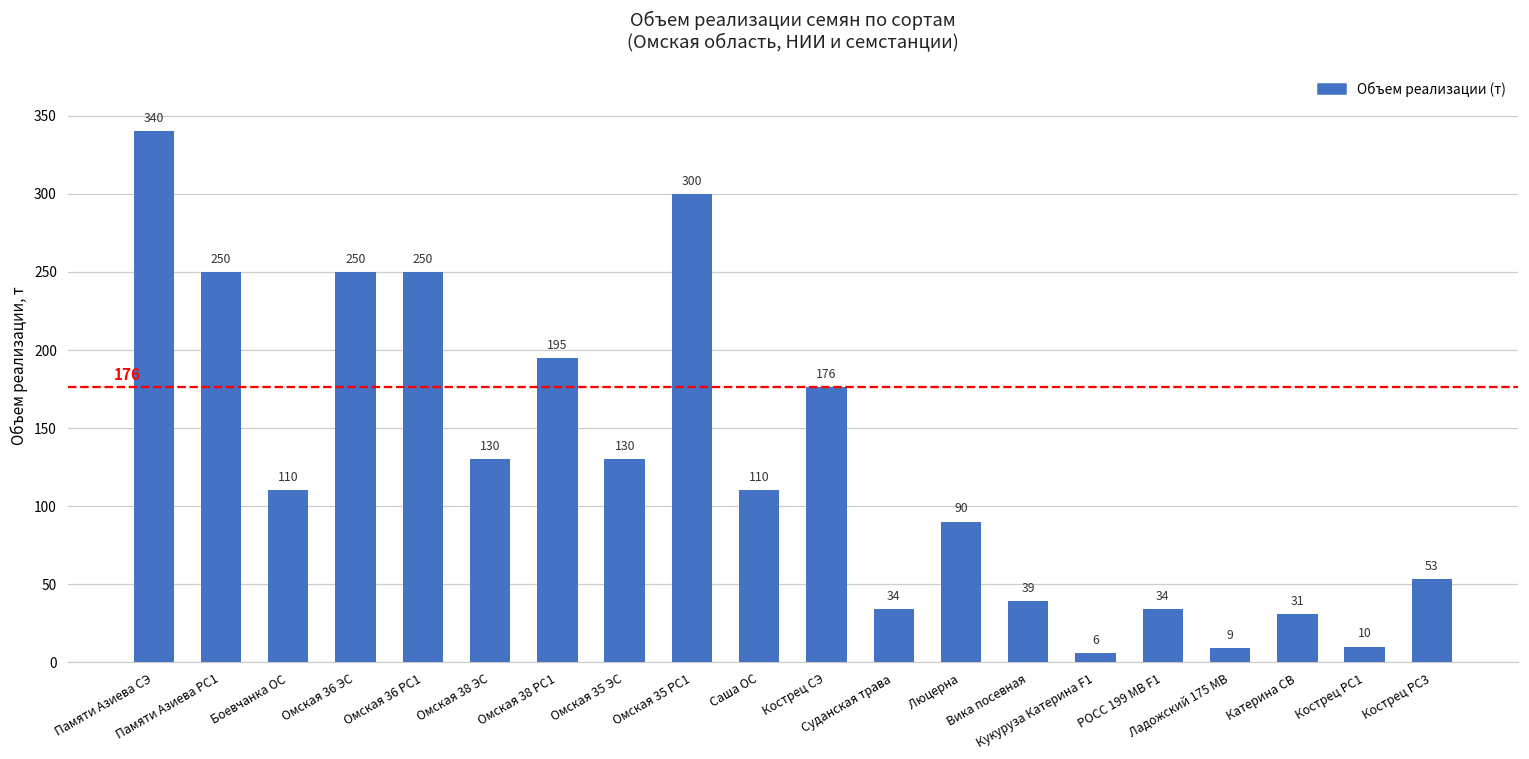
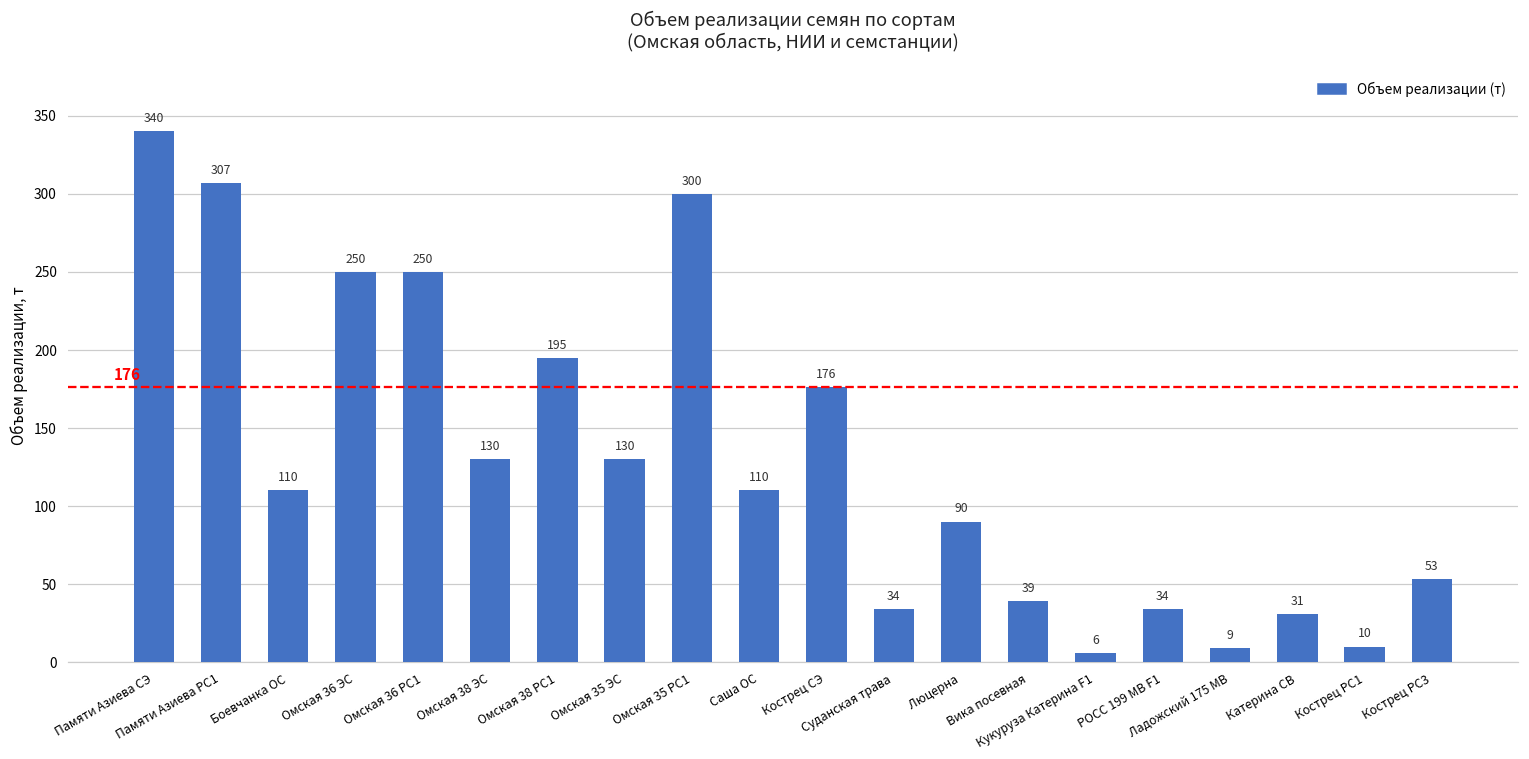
Памяти Азиева РС1: 250 -> 307
